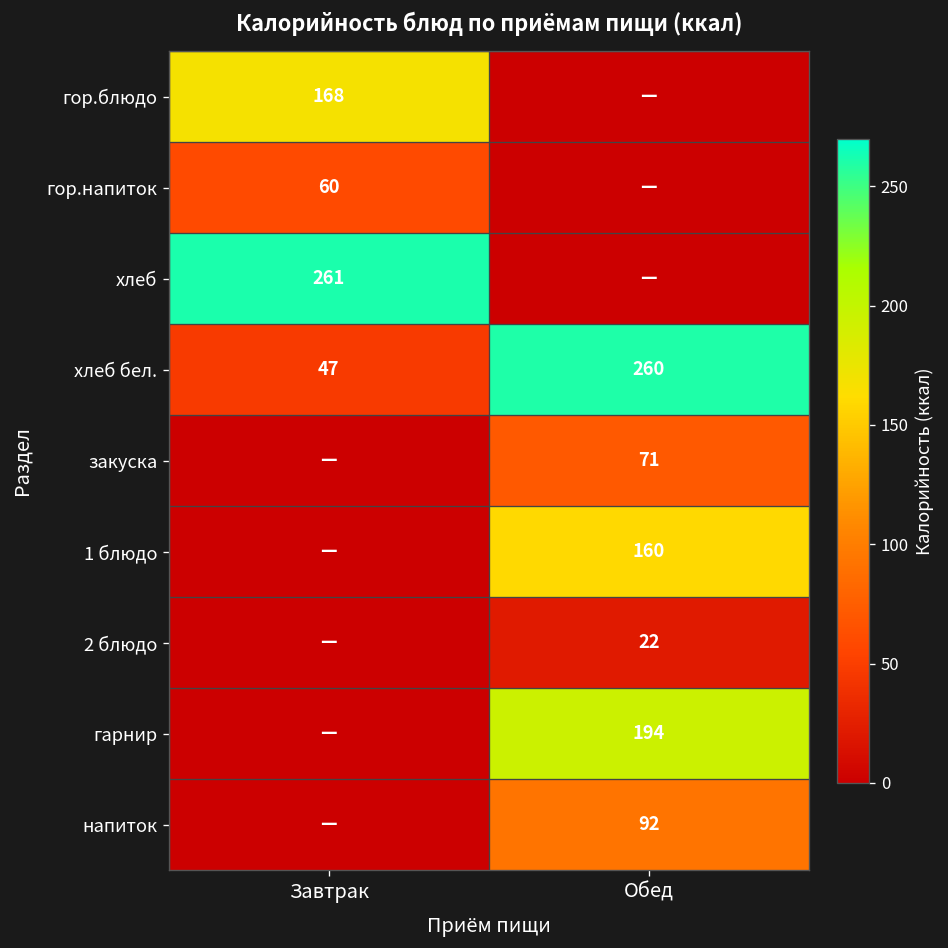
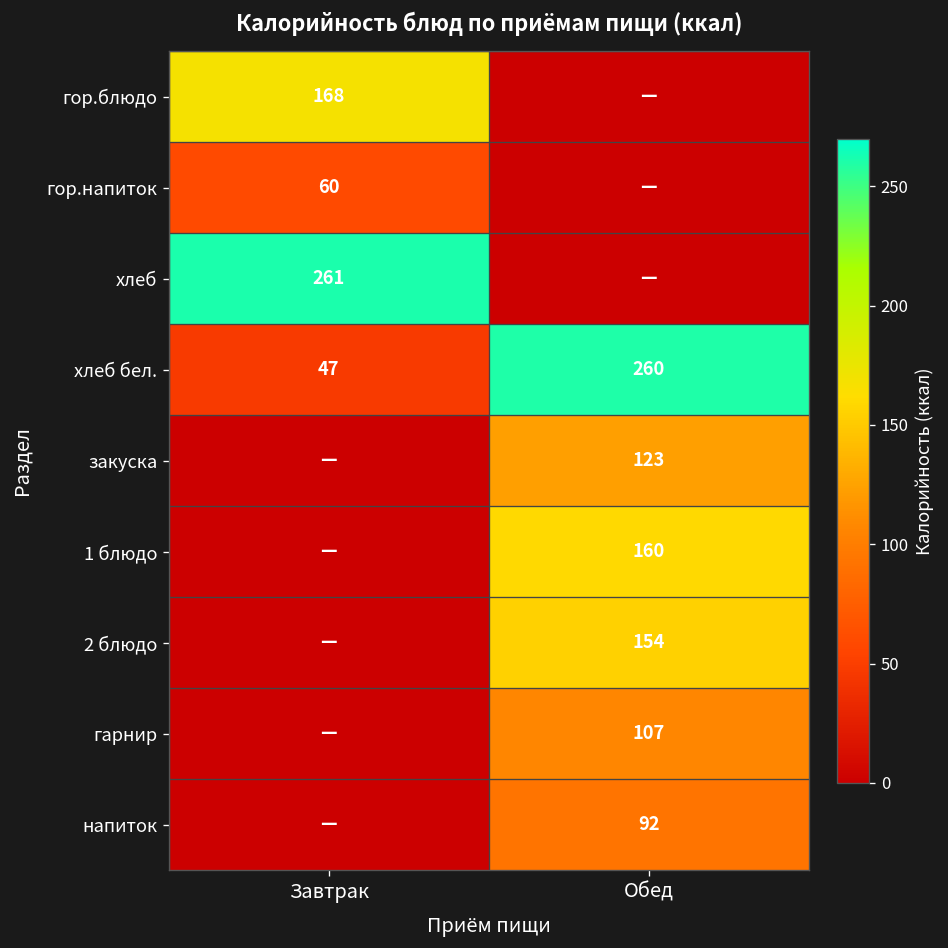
закуска, Обед: 71 -> 123
2 блюдо, Обед: 22 -> 154
гарнир, Обед: 194 -> 107
